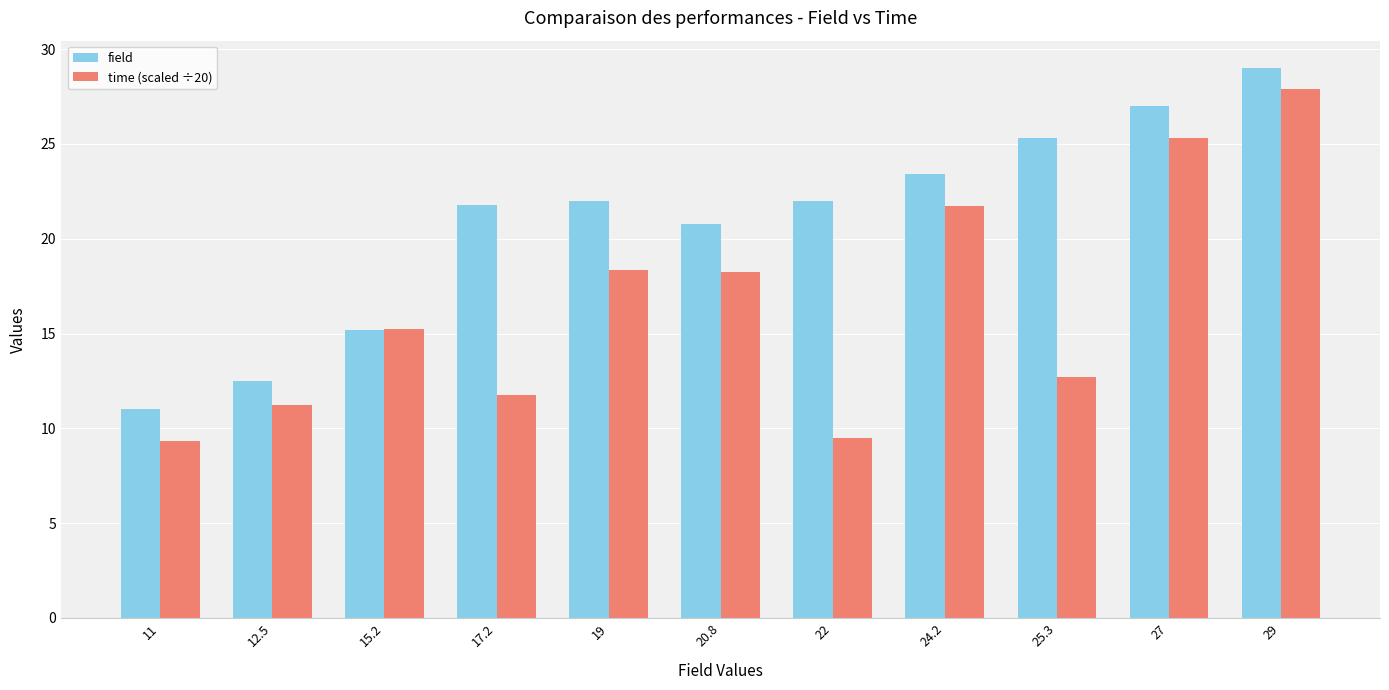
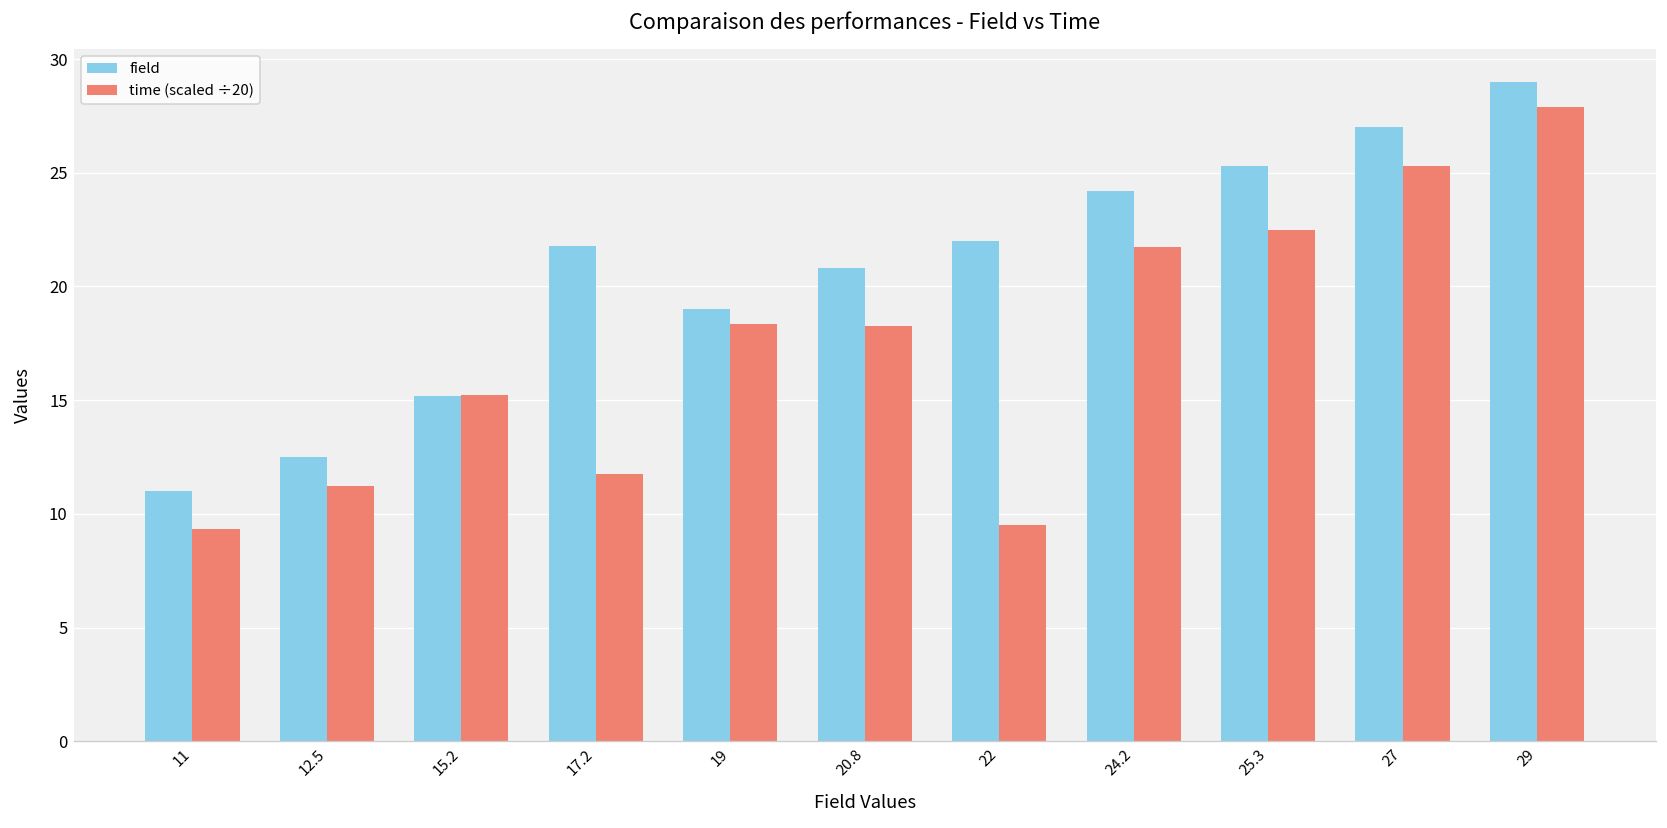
field, 19: 22 -> 19
field, 24.2: 23.4 -> 24.2
time (scaled ÷20), 25.3: 12.7 -> 22.5
